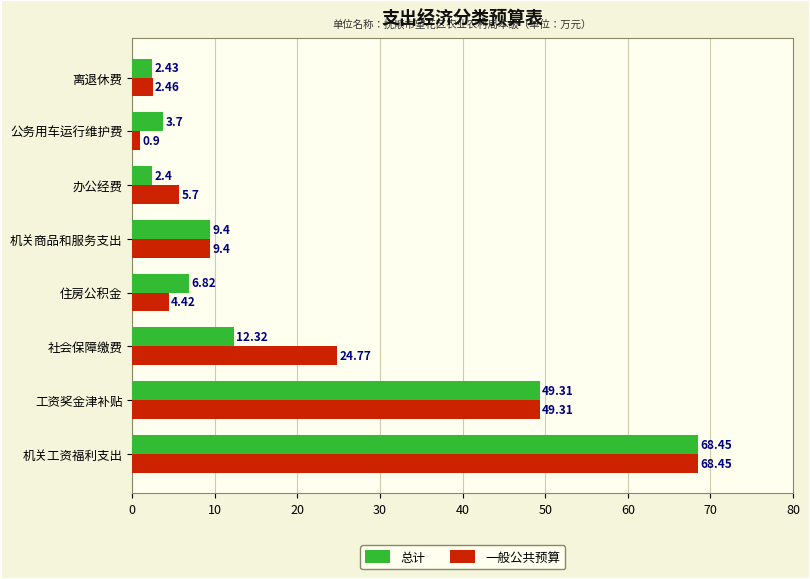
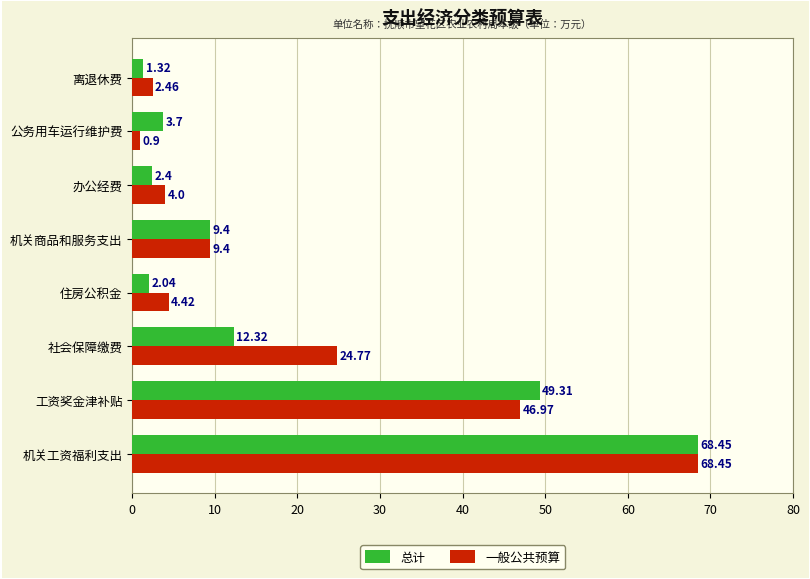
总计, 离退休费: 2.43 -> 1.32
一般公共预算, 办公经费: 5.7 -> 4.0
总计, 住房公积金: 6.82 -> 2.04
一般公共预算, 工资奖金津补贴: 49.31 -> 46.97
